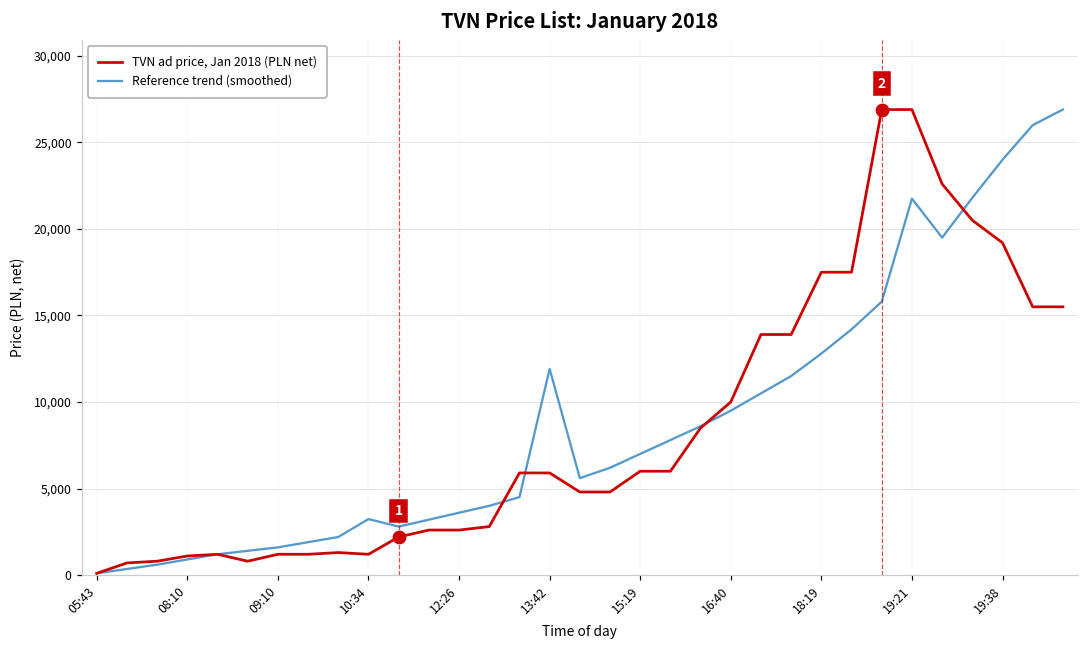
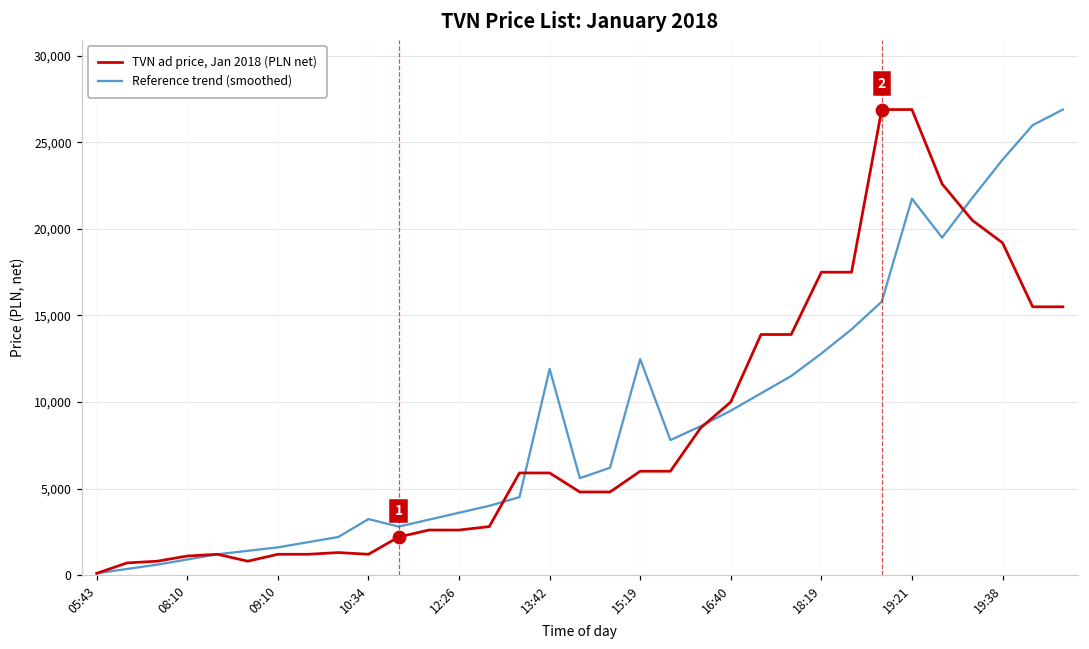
Reference trend (smoothed), 15:19: 7,000 -> 12,500
